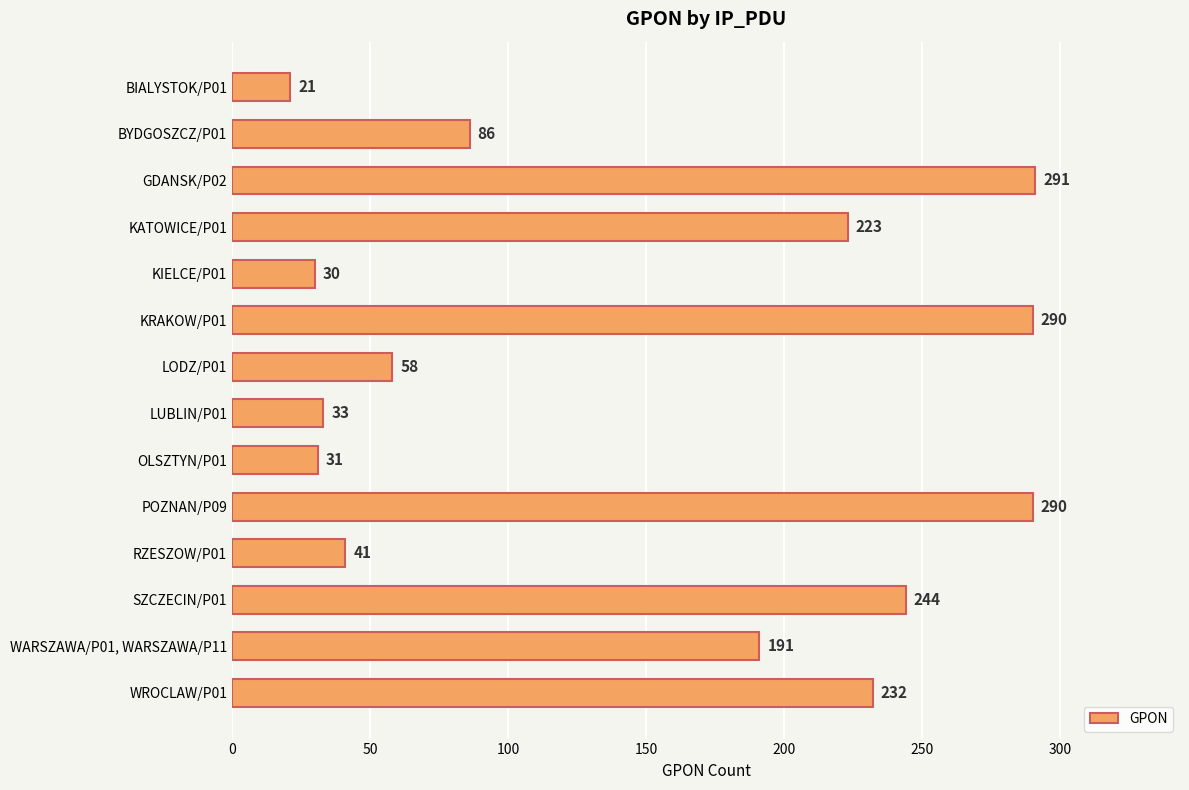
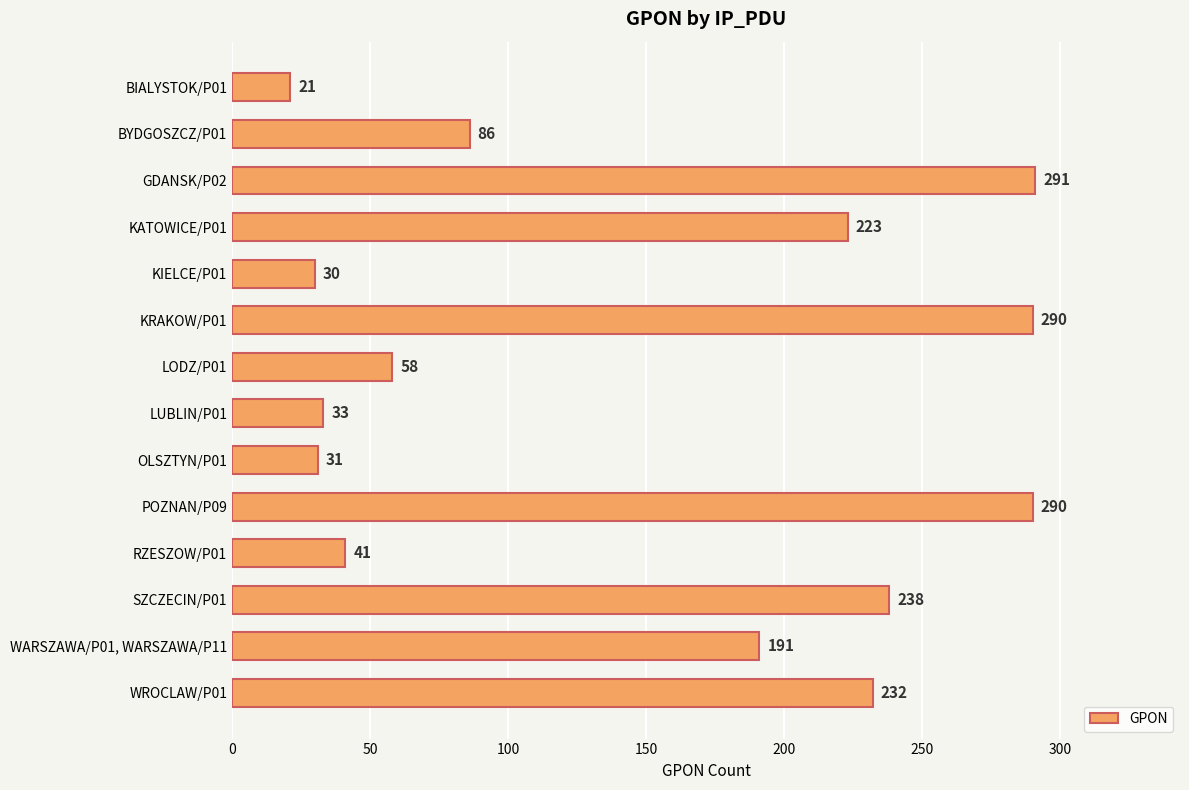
SZCZECIN/P01: 244 -> 238
